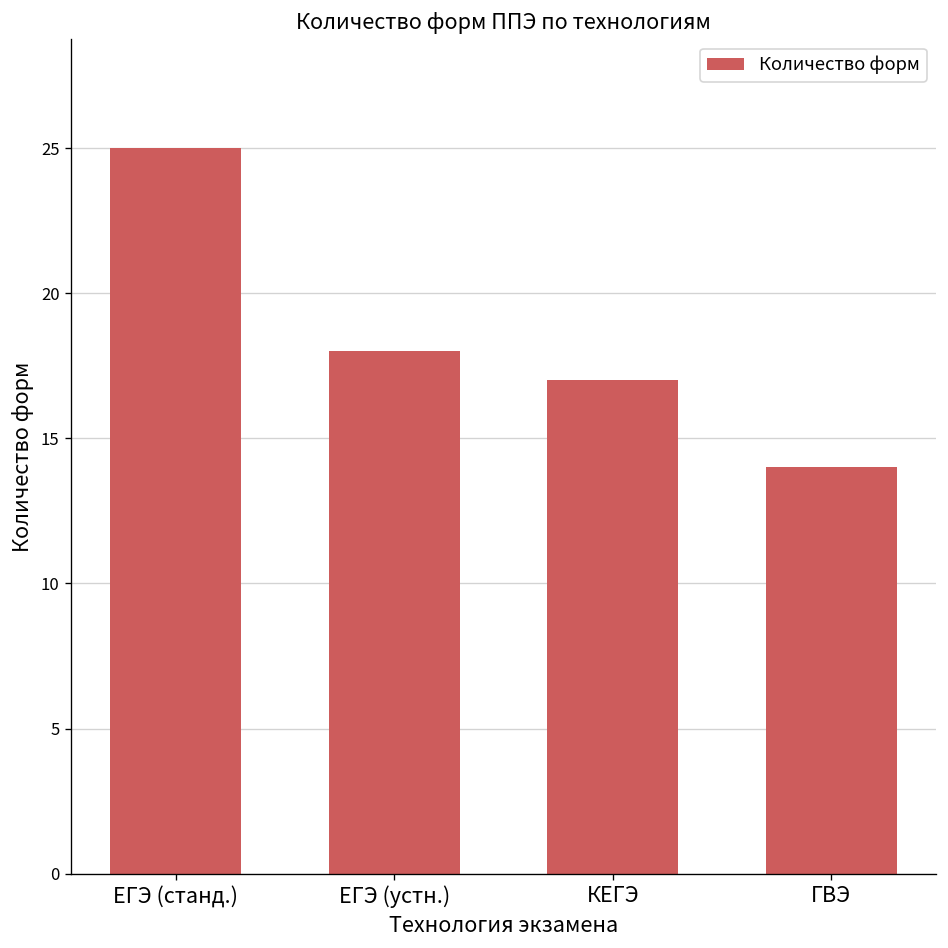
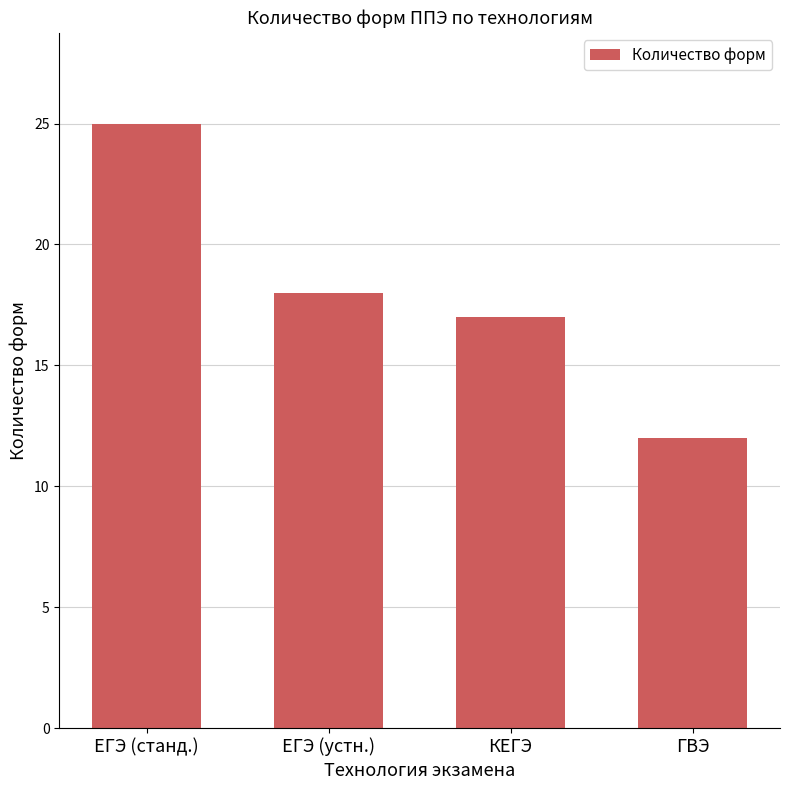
ГВЭ: 14 -> 12
